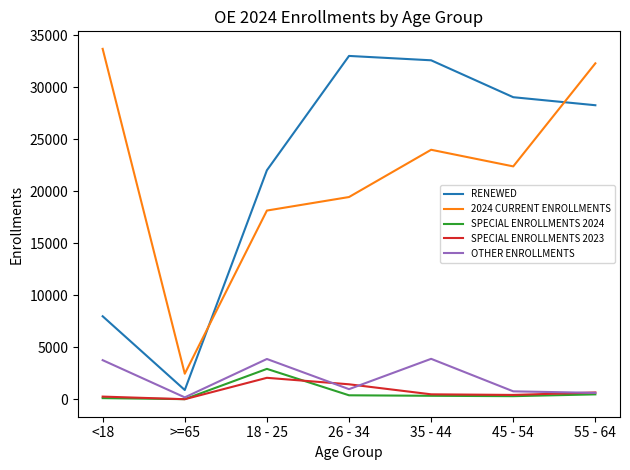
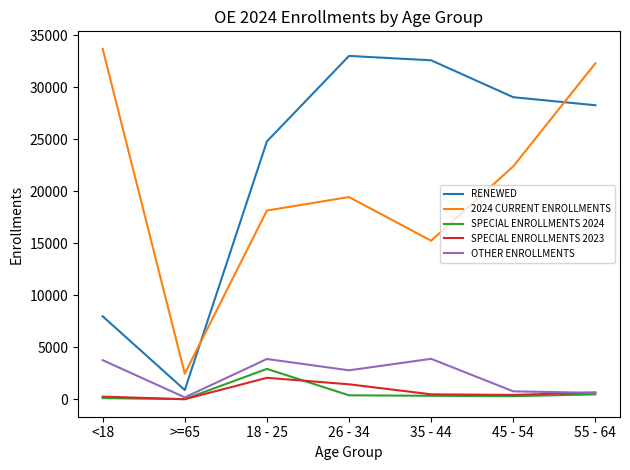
RENEWED, 18 - 25: 22000 -> 24800
OTHER ENROLLMENTS, 26 - 34: 1000 -> 2800
2024 CURRENT ENROLLMENTS, 35 - 44: 24000 -> 15300
